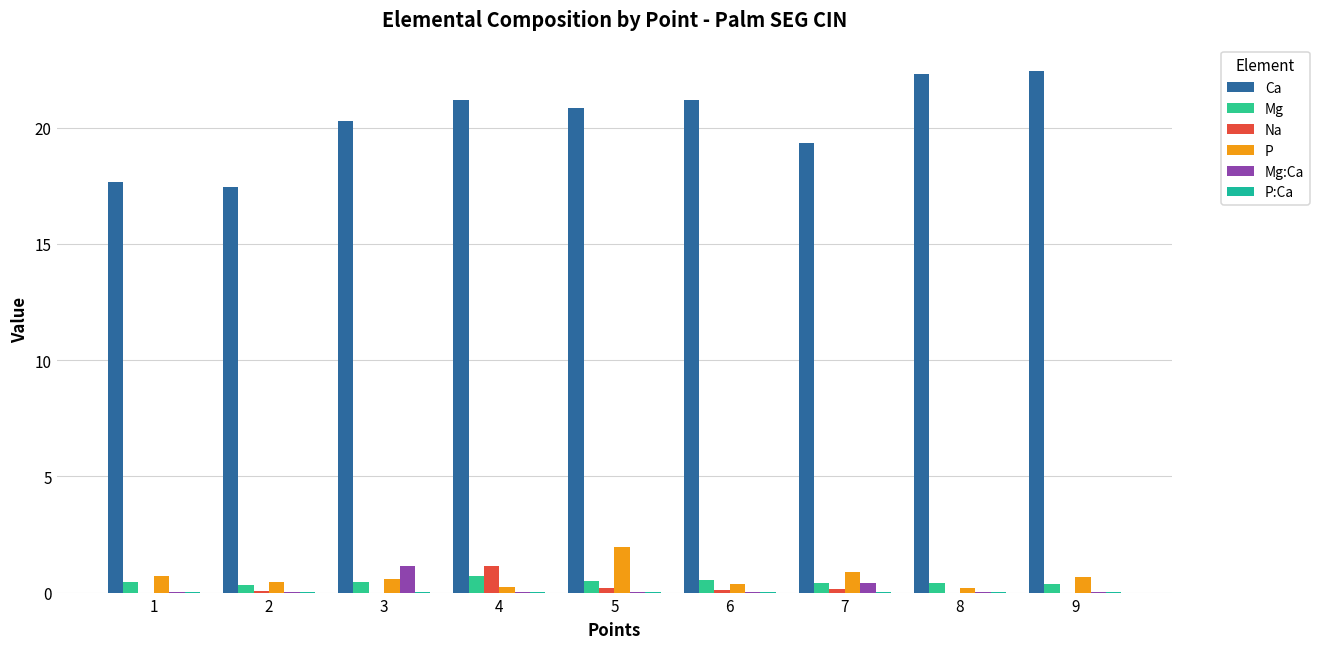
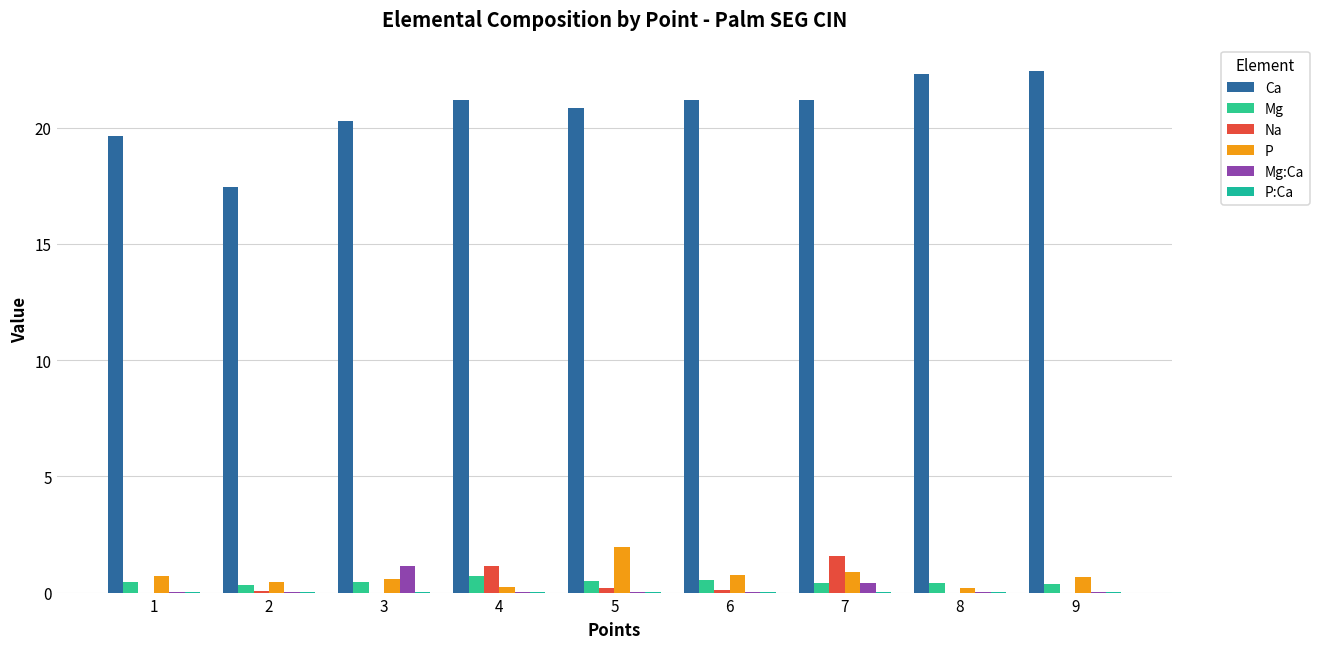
Ca, 1: 17.6 -> 19.6
P, 6: 0.4 -> 0.8
Ca, 7: 19.3 -> 21.2
Na, 7: 0.1 -> 1.6
